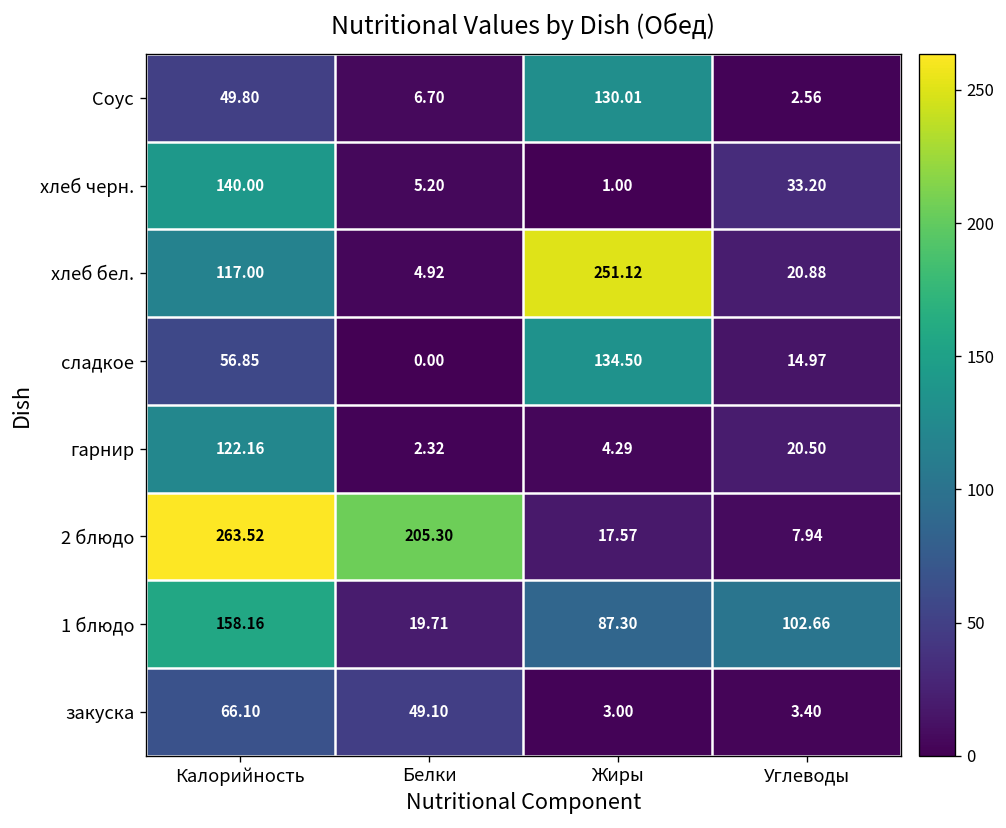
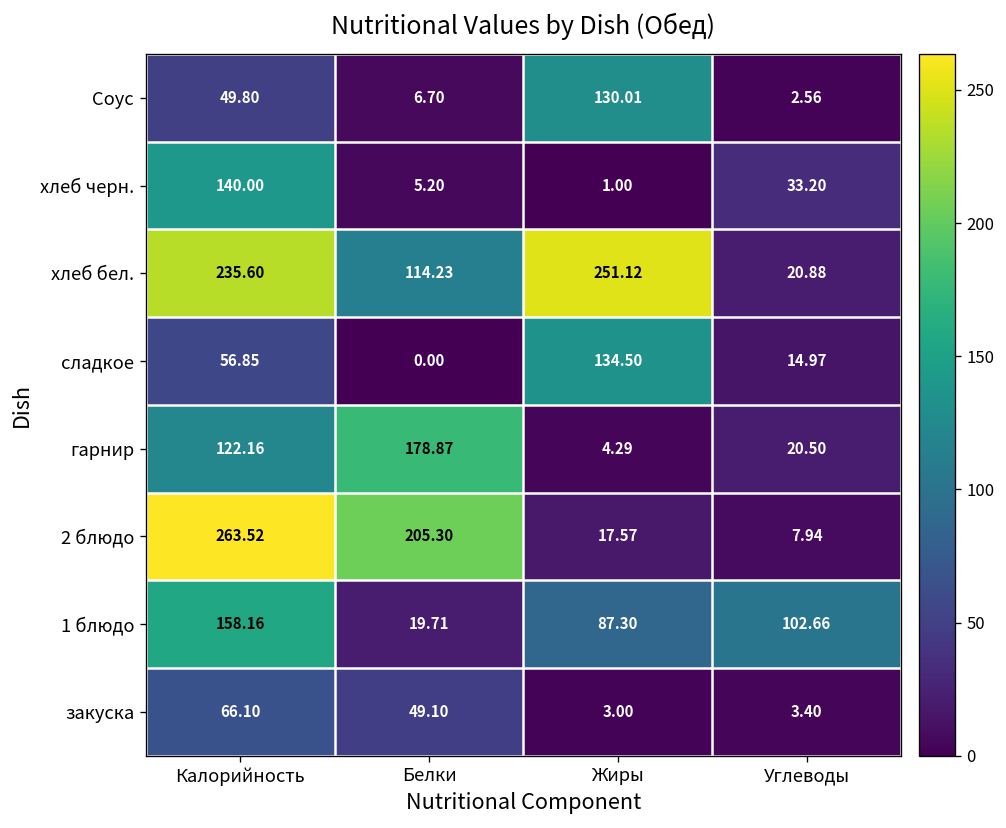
хлеб бел., Калорийность: 117.00 -> 235.60
хлеб бел., Белки: 4.92 -> 114.23
гарнир, Белки: 2.32 -> 178.87
